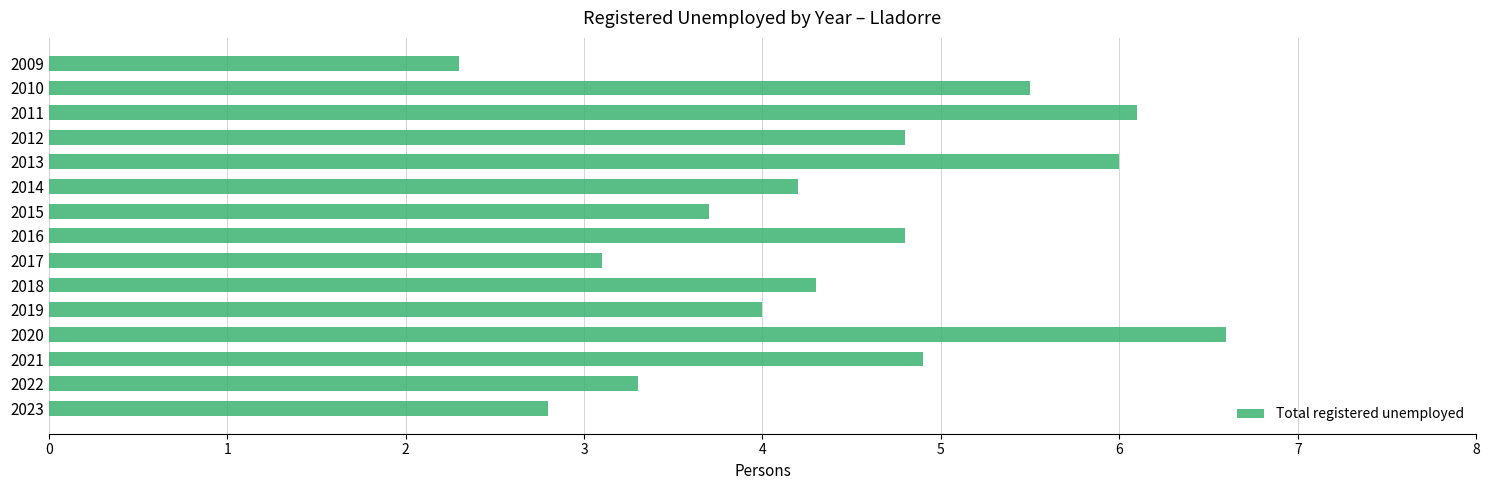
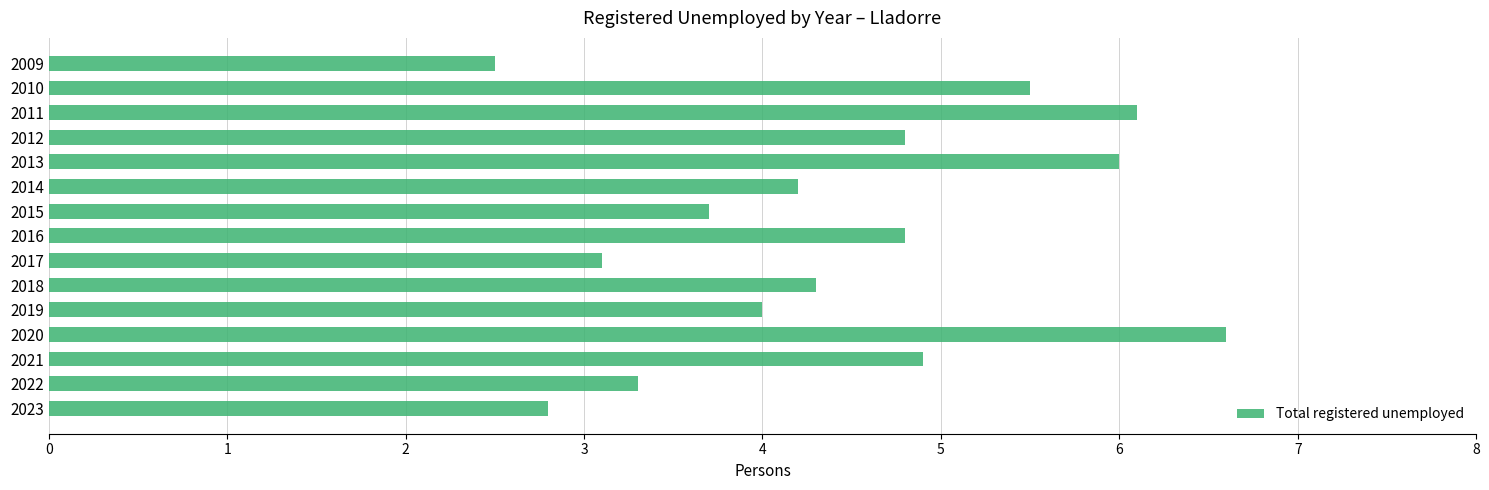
2009: 2.3 -> 2.5
